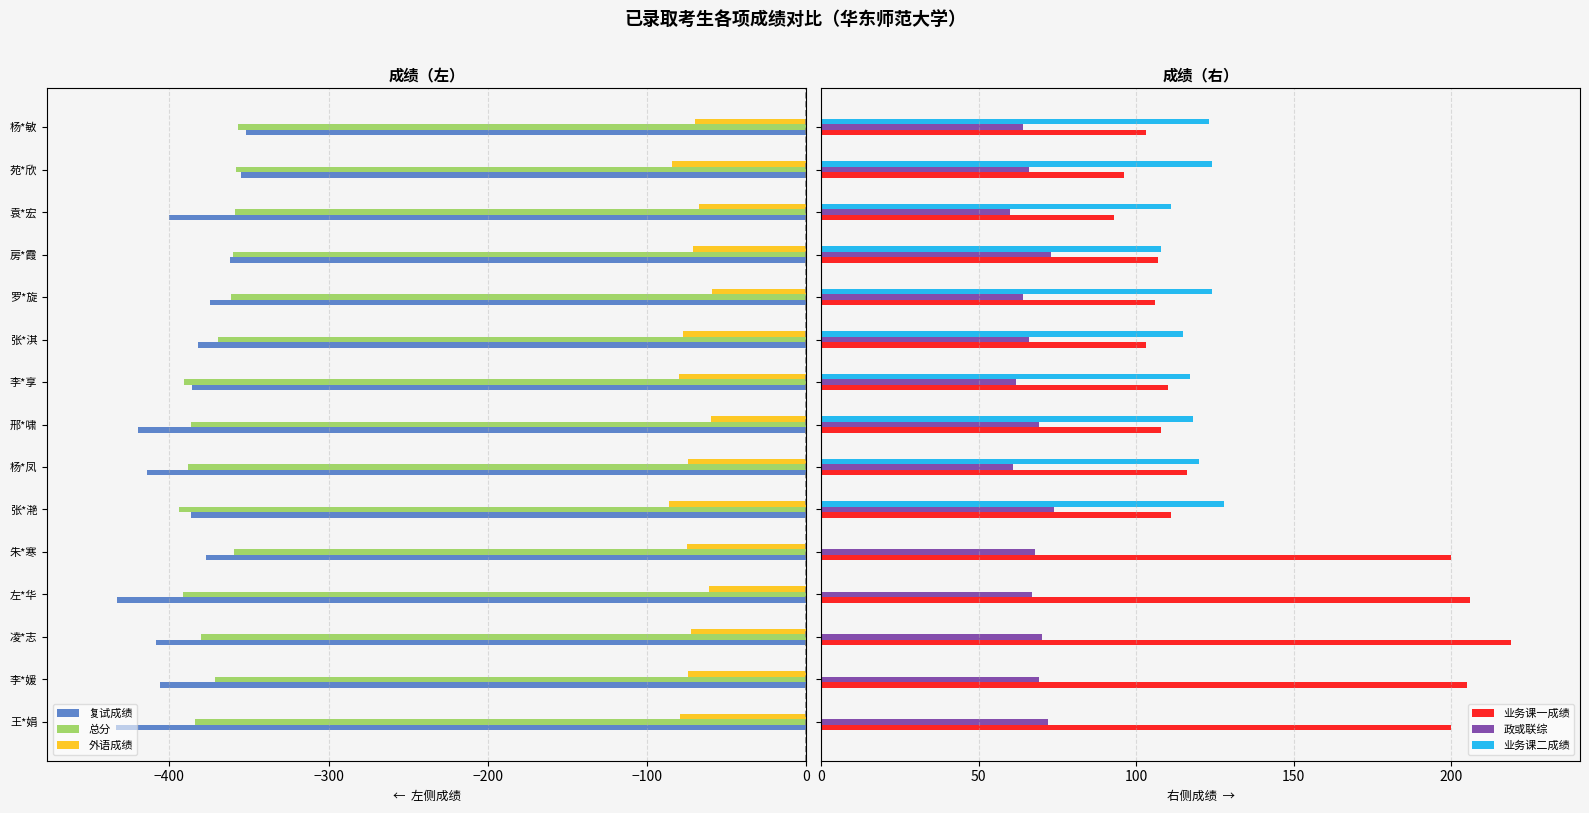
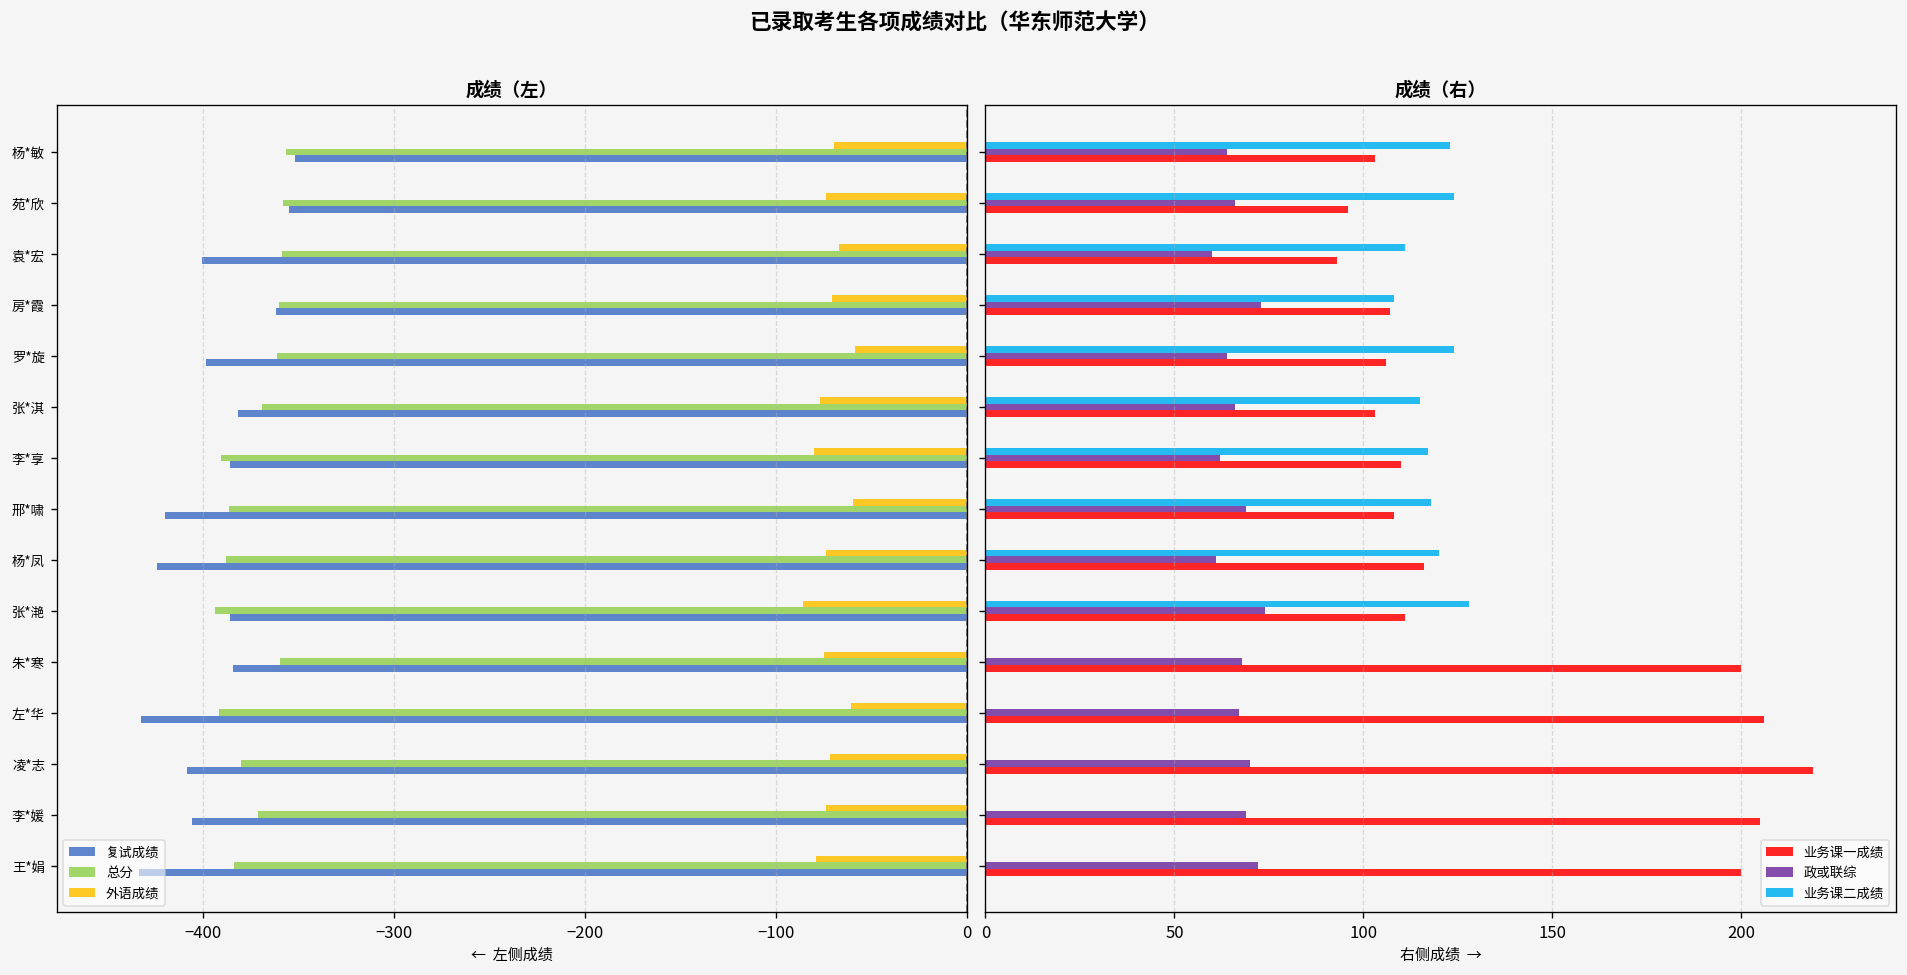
成绩（左）, 外语成绩, 苑*欣: -84 -> -74
成绩（左）, 复试成绩, 罗*旋: -374 -> -398
成绩（左）, 复试成绩, 杨*凤: -414 -> -424
成绩（左）, 复试成绩, 朱*寒: -377 -> -385
